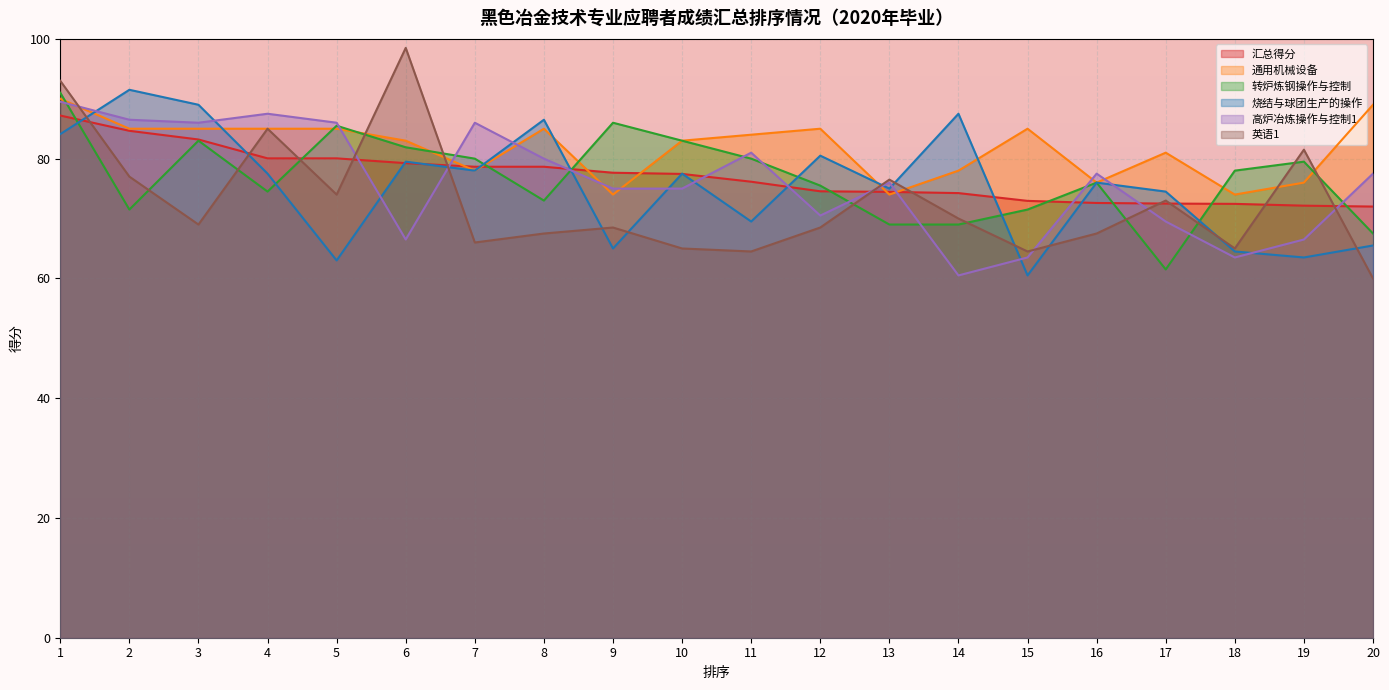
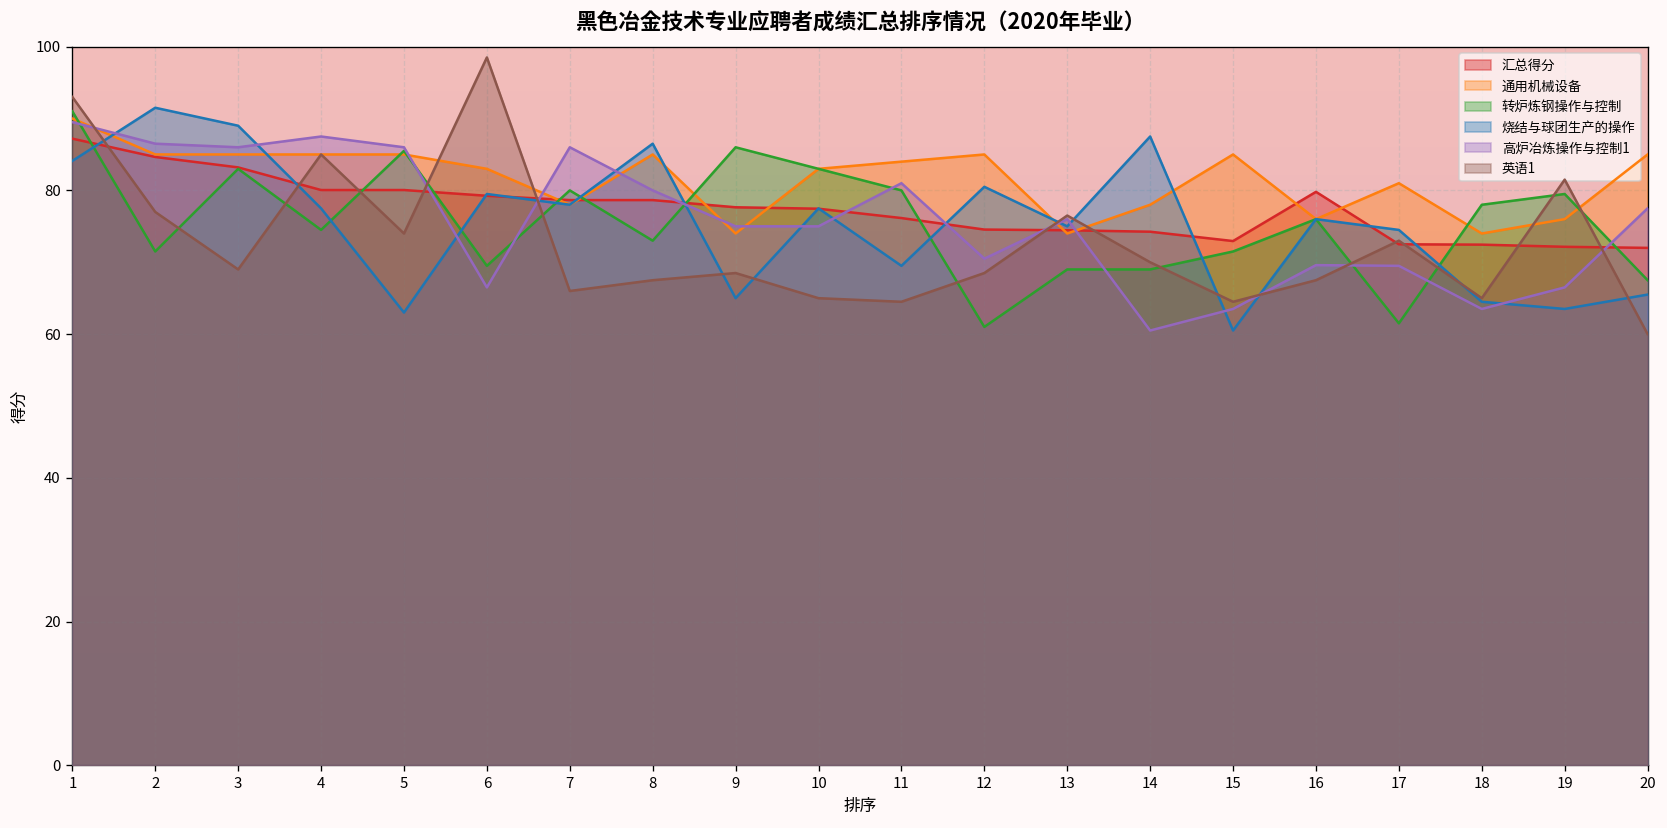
转炉炼钢操作与控制, 6: 82 -> 70
转炉炼钢操作与控制, 12: 76 -> 61
汇总得分, 16: 73 -> 80
高炉冶炼操作与控制1, 16: 78 -> 70
通用机械设备, 20: 89 -> 85
